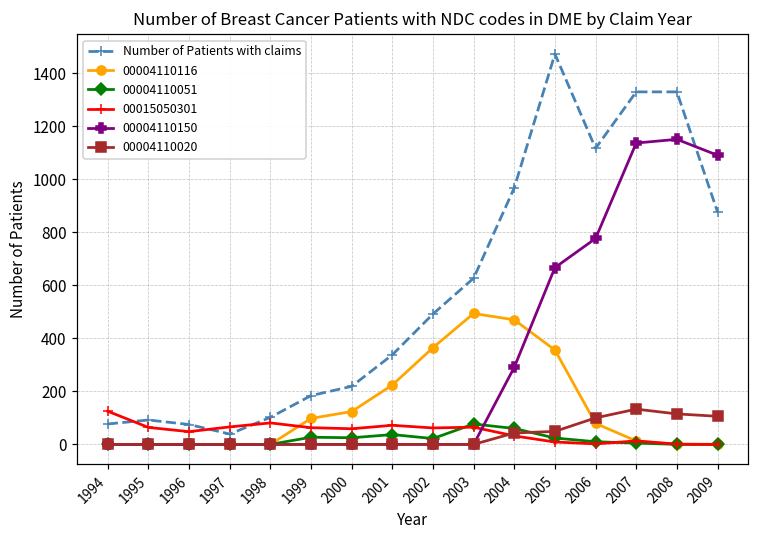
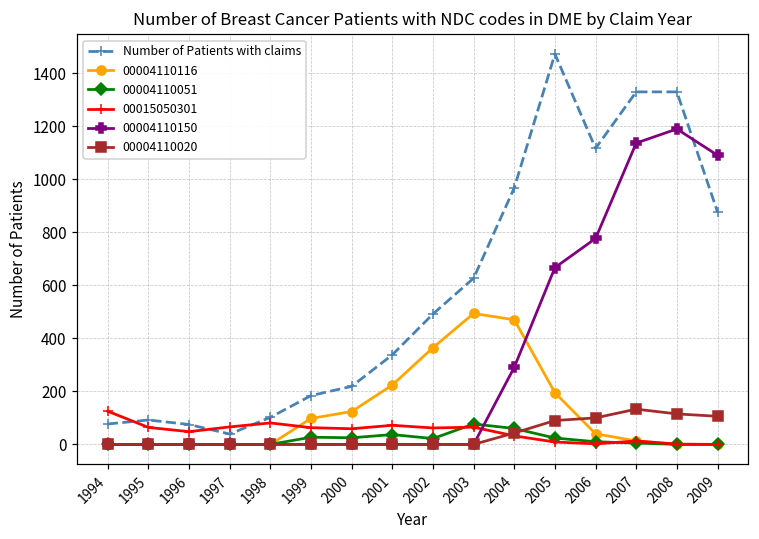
00004110116, 2005: 360 -> 200
00004110020, 2005: 50 -> 90
00004110116, 2006: 80 -> 40
00004110150, 2008: 1150 -> 1190
